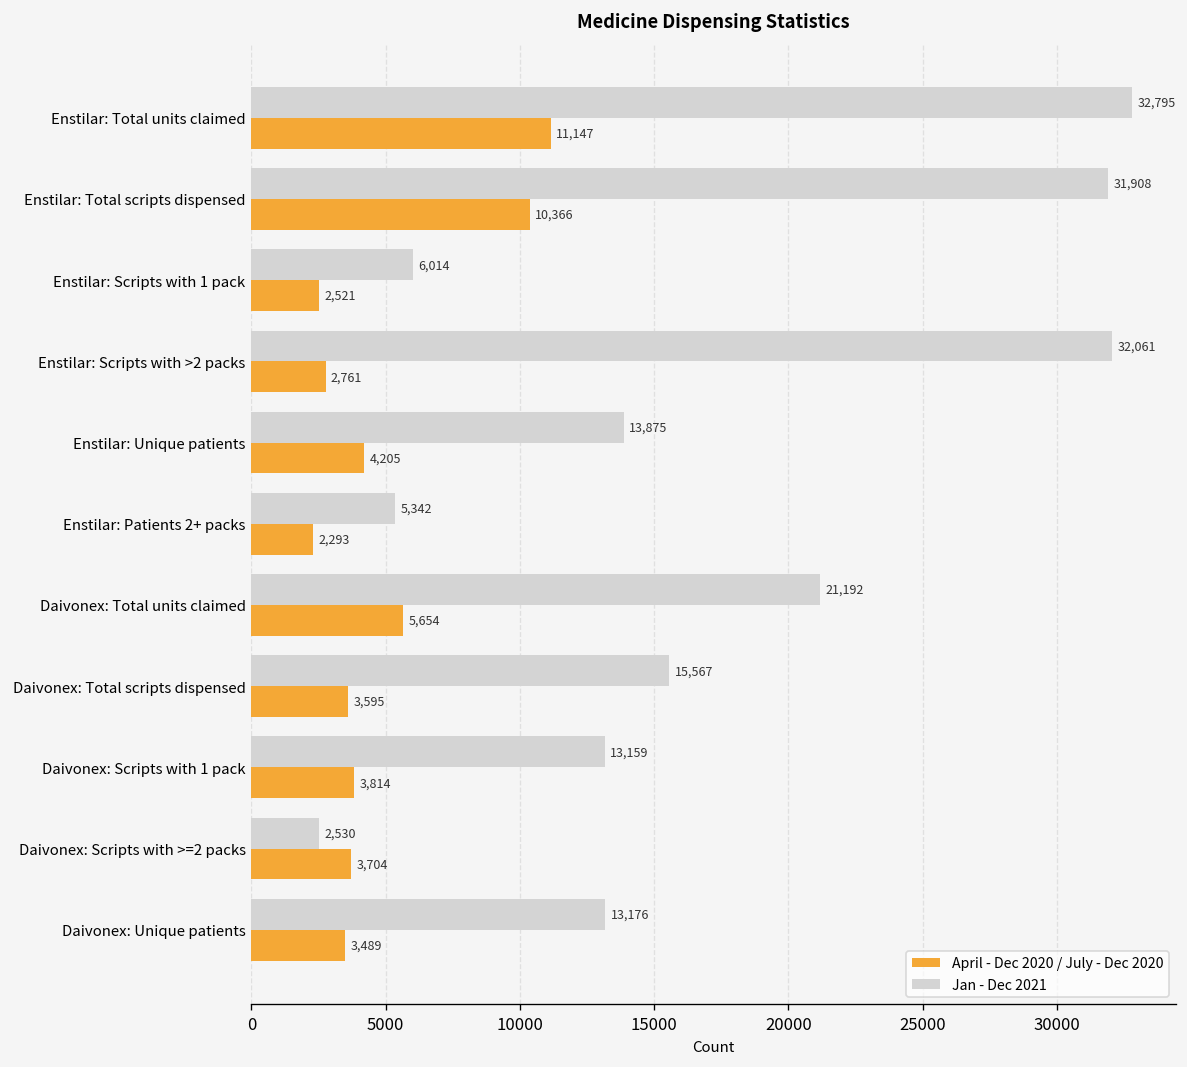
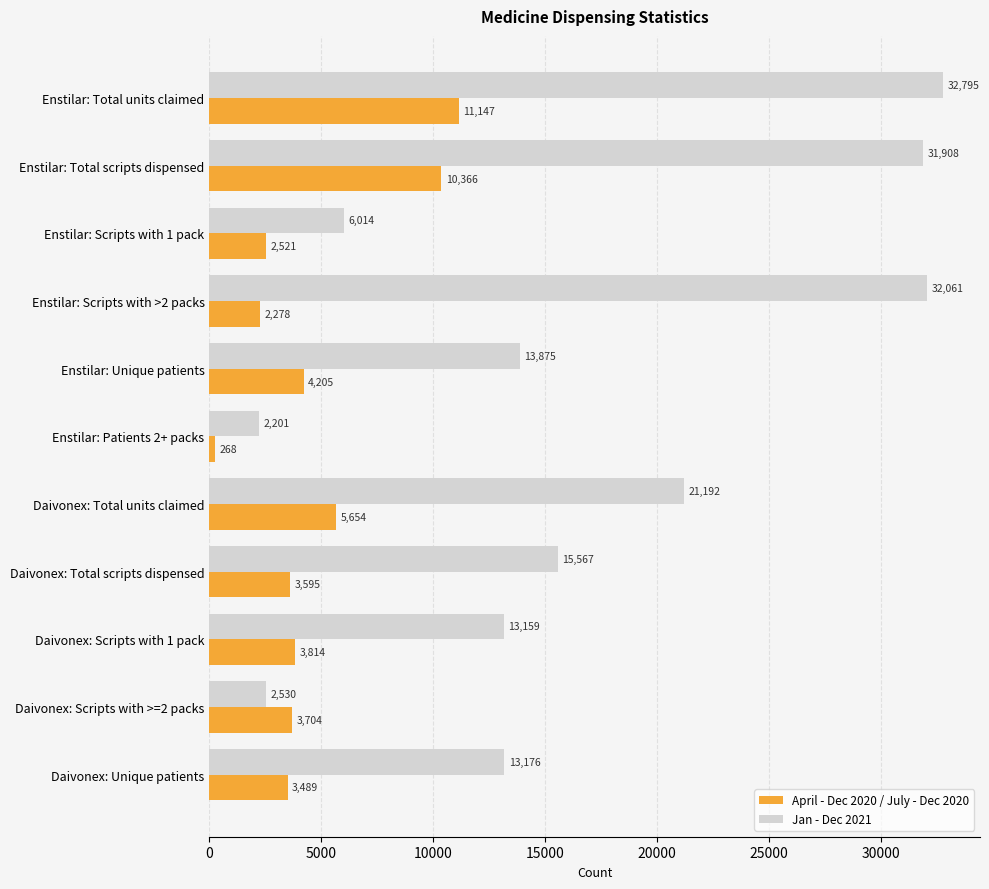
April - Dec 2020 / July - Dec 2020, Enstilar: Scripts with >2 packs: 2,761 -> 2,278
Jan - Dec 2021, Enstilar: Patients 2+ packs: 5,342 -> 2,201
April - Dec 2020 / July - Dec 2020, Enstilar: Patients 2+ packs: 2,293 -> 268
